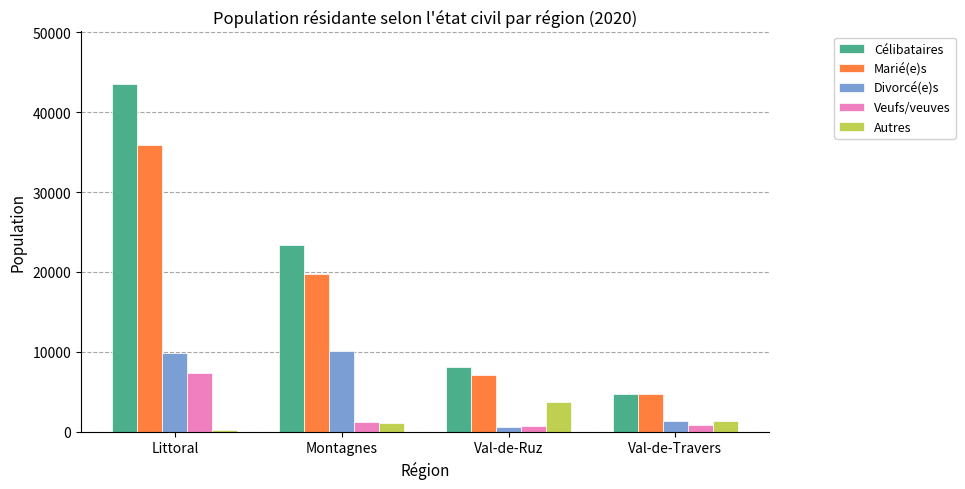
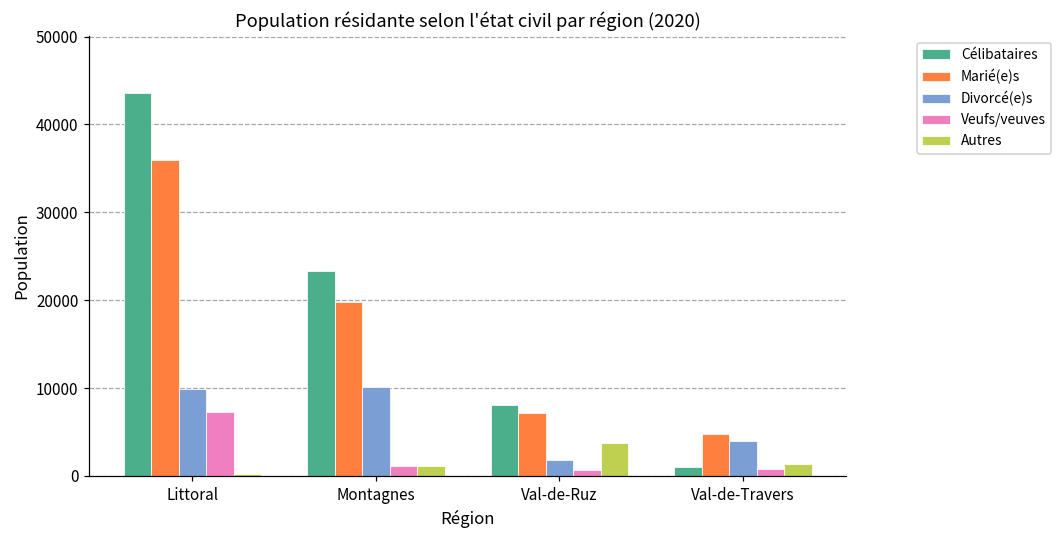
Divorcé(e)s, Val-de-Ruz: 1000 -> 2000
Célibataires, Val-de-Travers: 5000 -> 1000
Divorcé(e)s, Val-de-Travers: 1000 -> 4000
